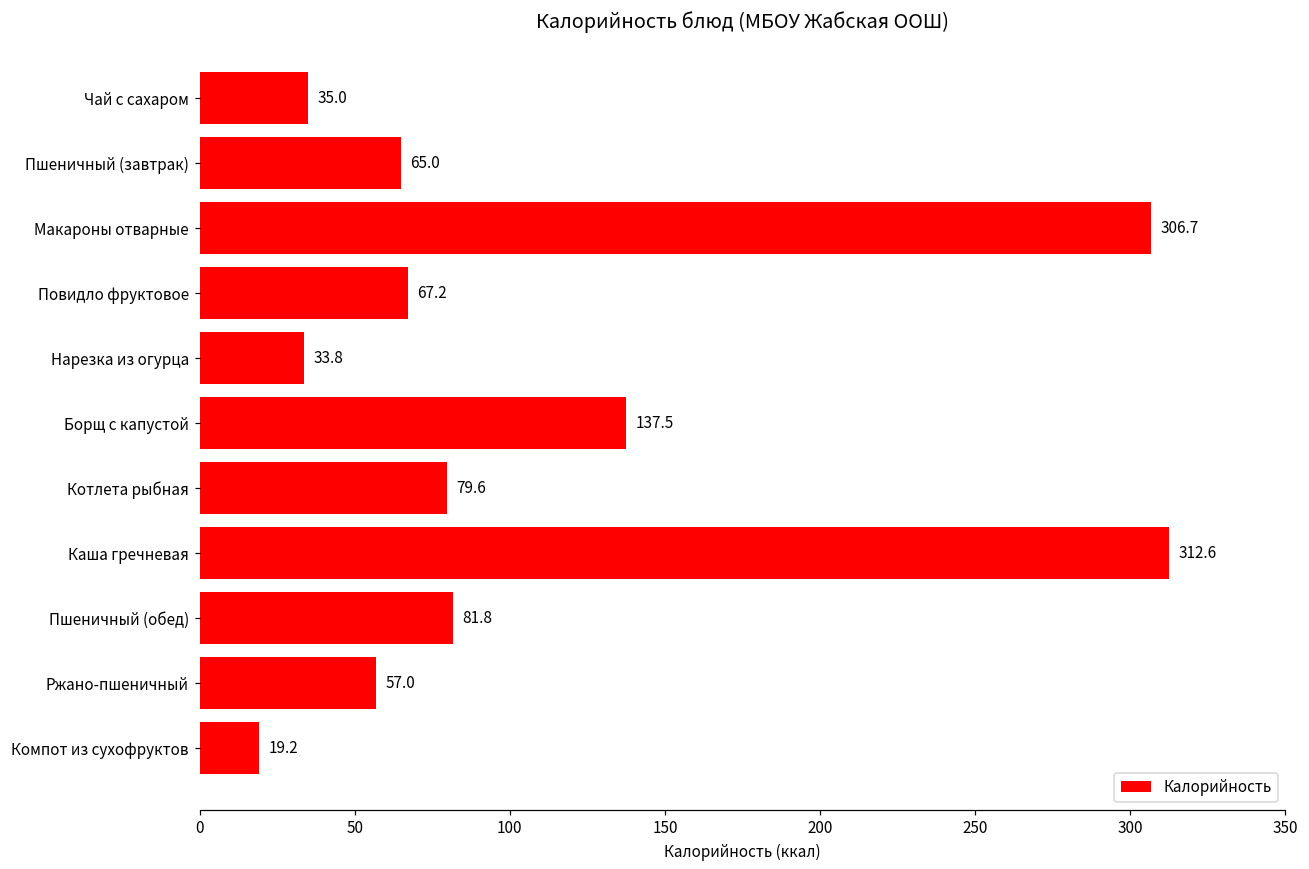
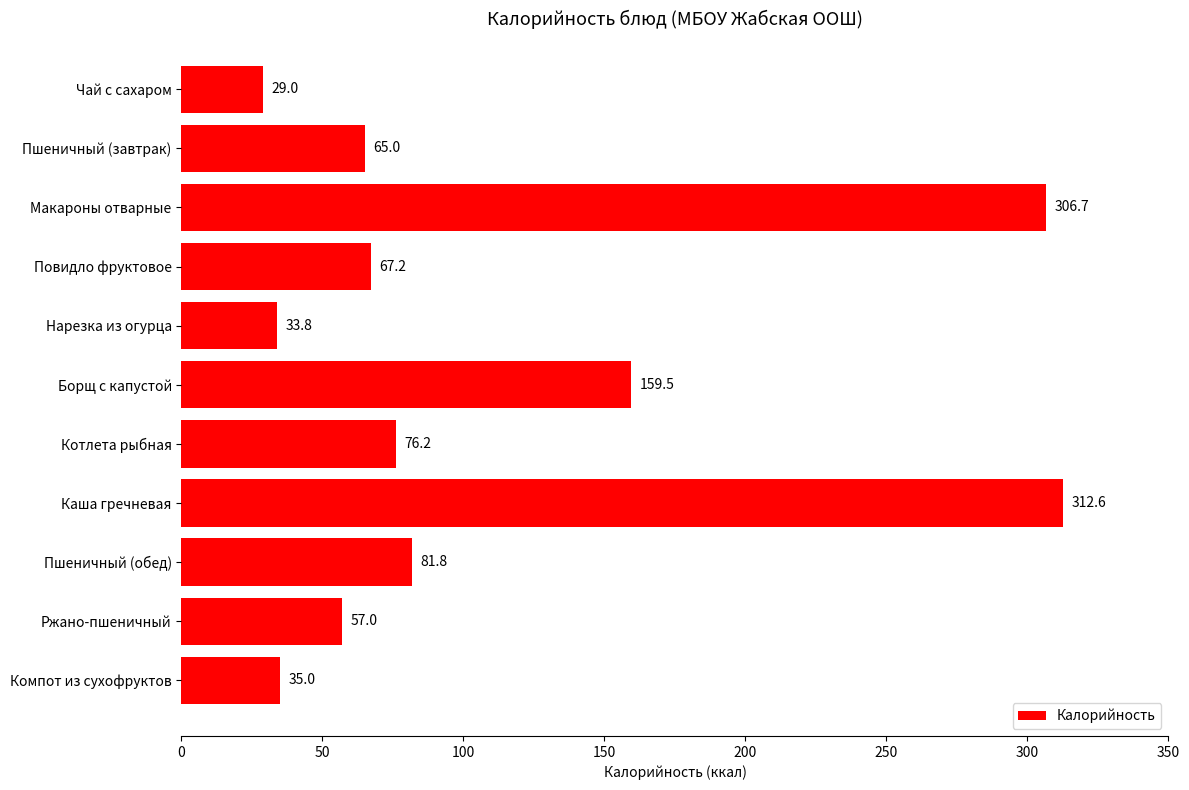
Чай с сахаром: 35.0 -> 29.0
Борщ с капустой: 137.5 -> 159.5
Котлета рыбная: 79.6 -> 76.2
Компот из сухофруктов: 19.2 -> 35.0
